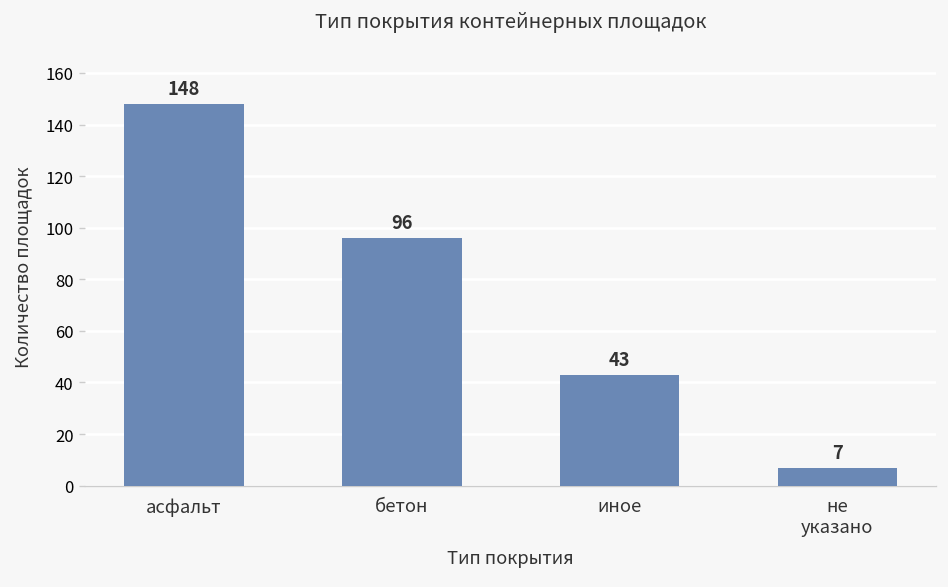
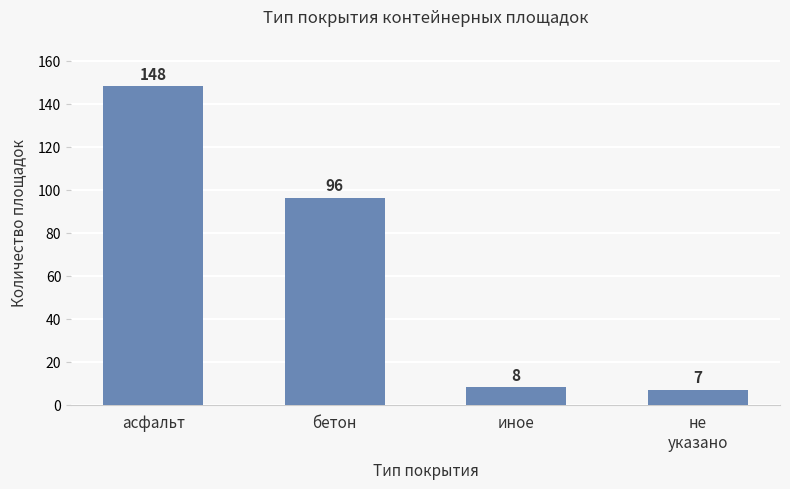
иное: 43 -> 8
